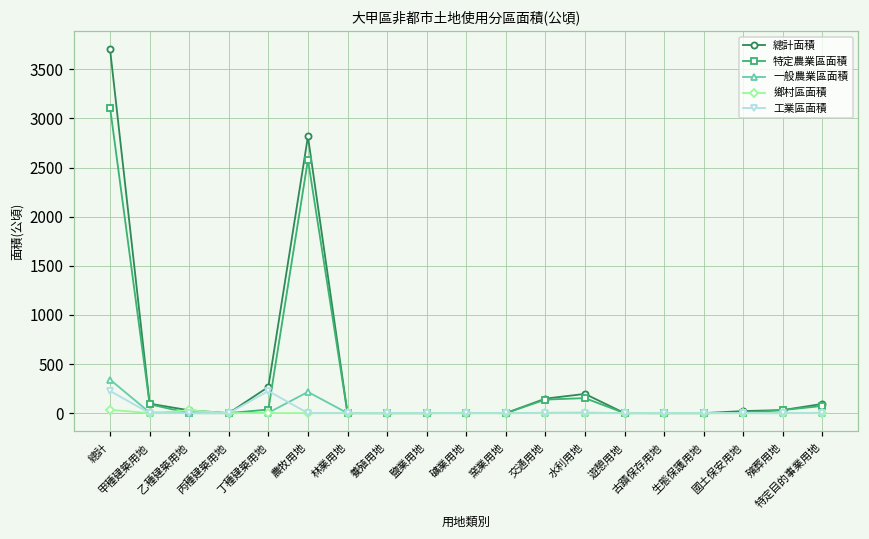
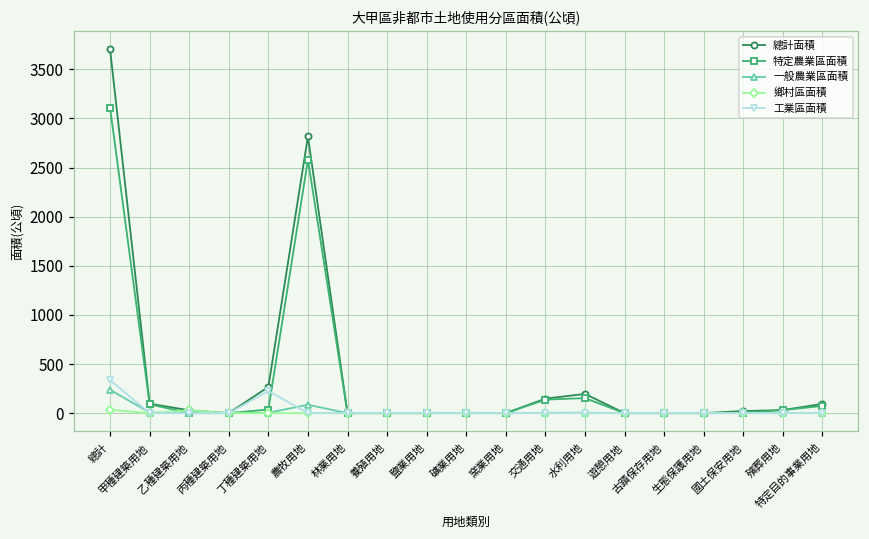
一般農業區面積, 總計: 300 -> 200
工業區面積, 總計: 200 -> 300
一般農業區面積, 農牧用地: 200 -> 100
